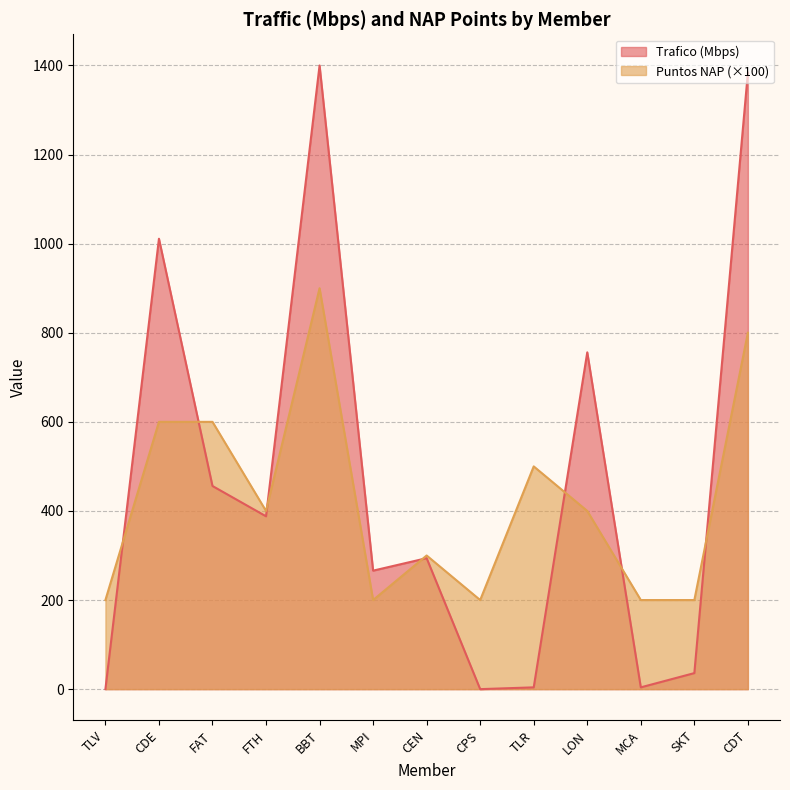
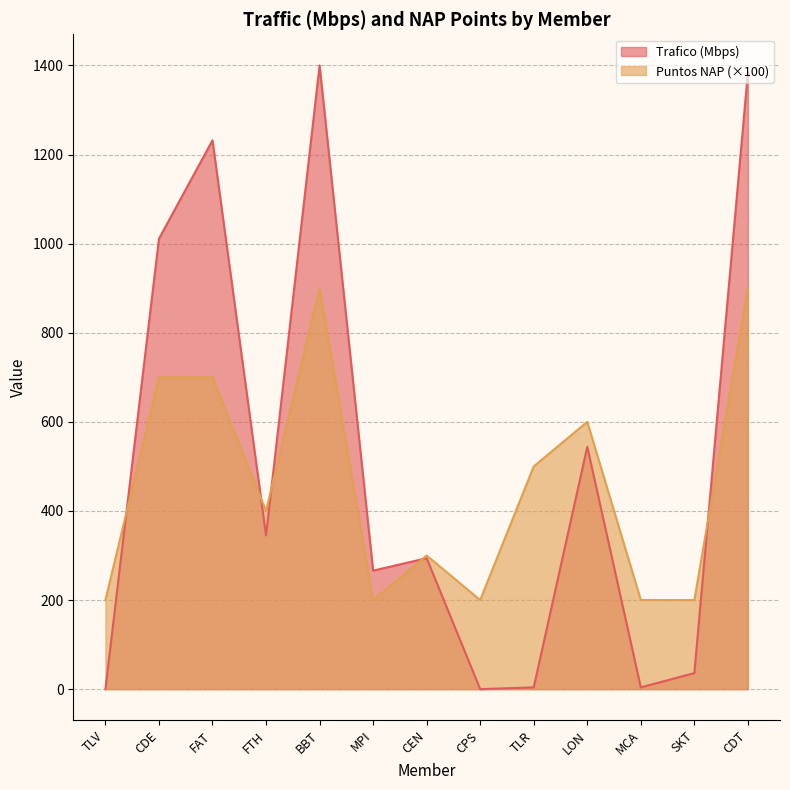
Puntos NAP (×100), CDE: 600 -> 700
Trafico (Mbps), FAT: 460 -> 1230
Puntos NAP (×100), FAT: 600 -> 700
Trafico (Mbps), FTH: 390 -> 350
Trafico (Mbps), LON: 760 -> 540
Puntos NAP (×100), LON: 400 -> 600
Puntos NAP (×100), CDT: 800 -> 900
